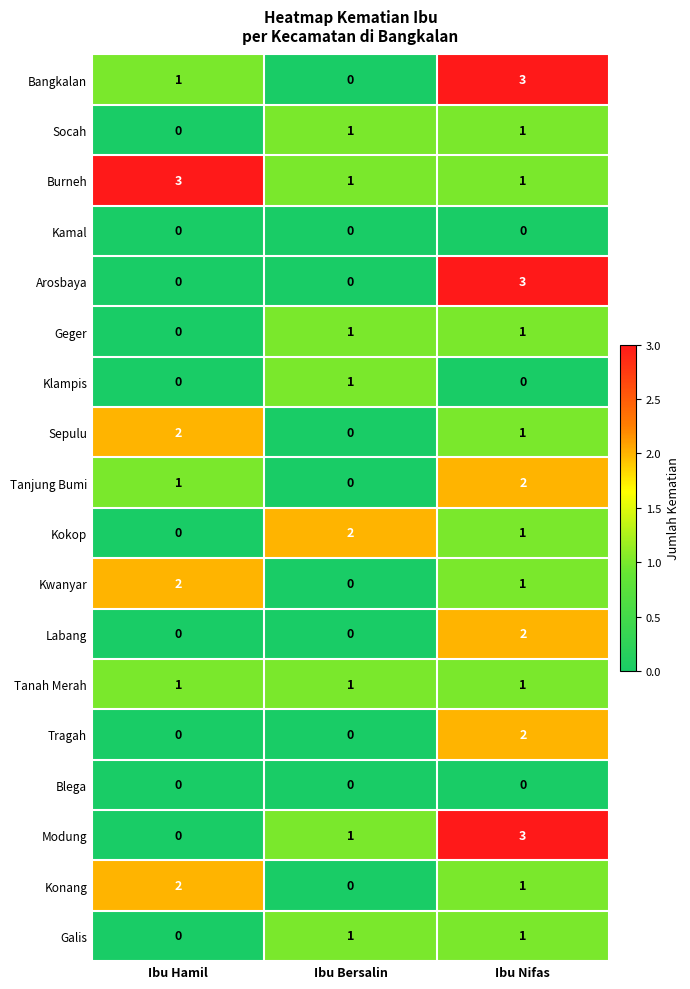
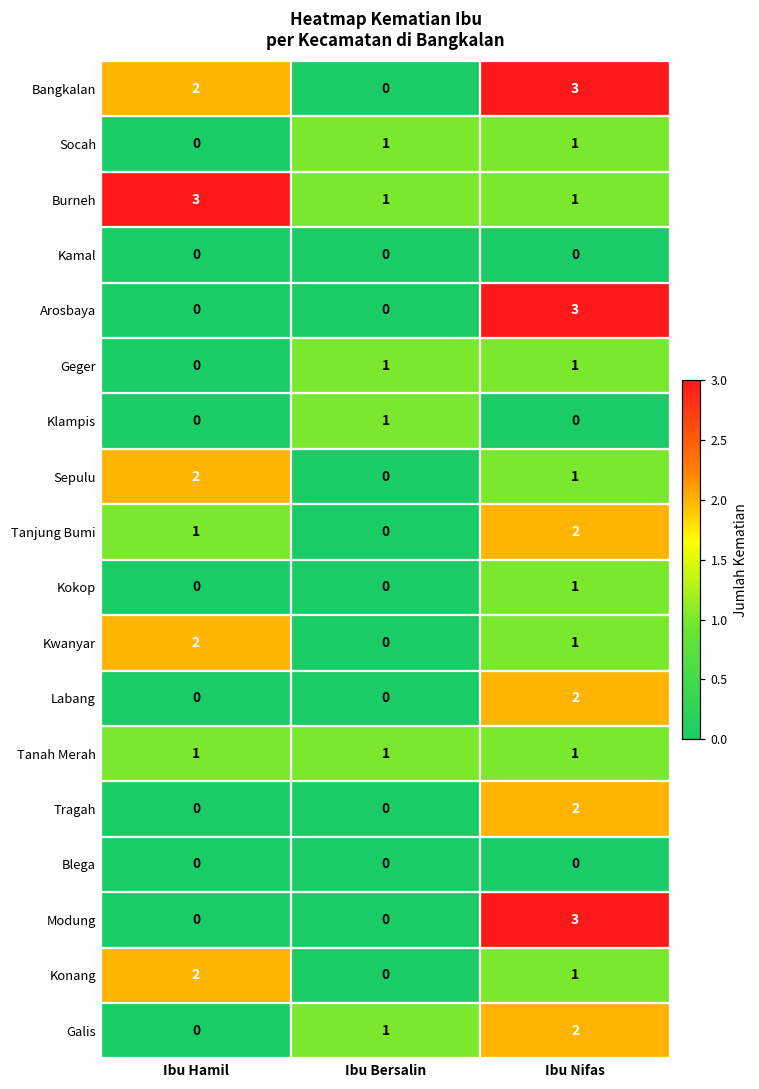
Bangkalan, Ibu Hamil: 1 -> 2
Kokop, Ibu Bersalin: 2 -> 0
Modung, Ibu Bersalin: 1 -> 0
Galis, Ibu Nifas: 1 -> 2
